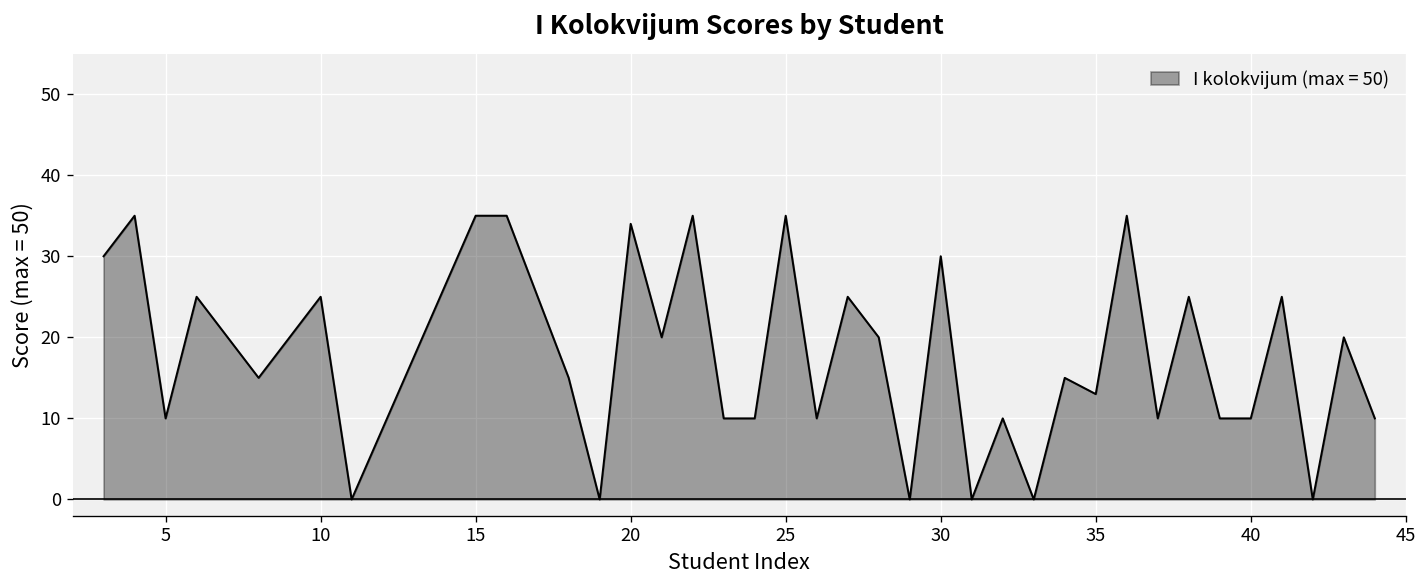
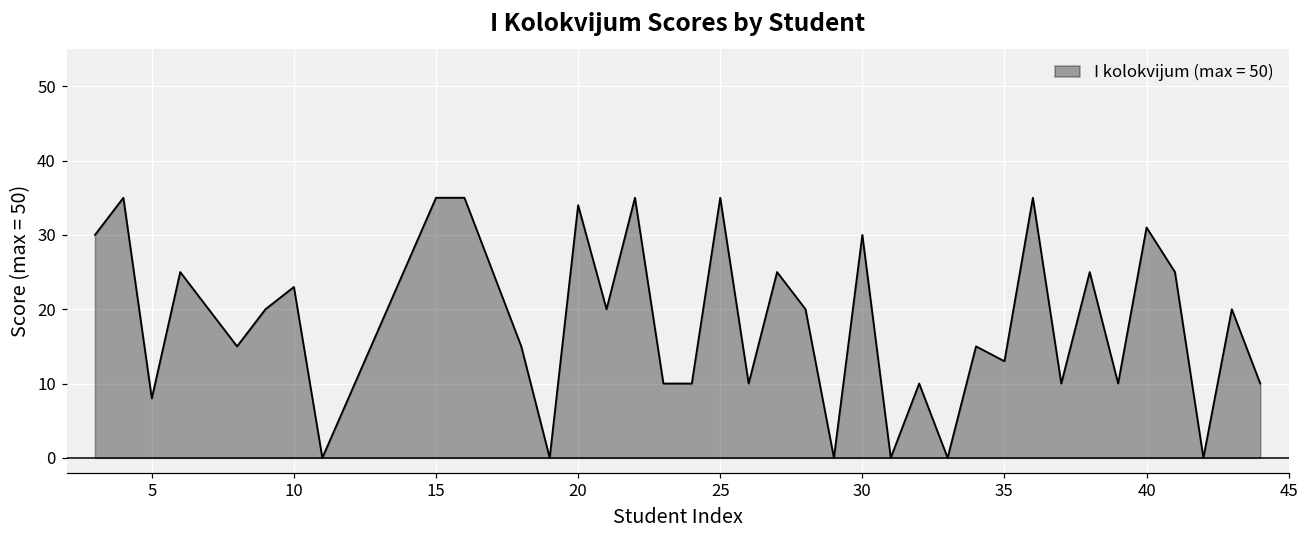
5: 10 -> 8
10: 25 -> 23
40: 10 -> 31
